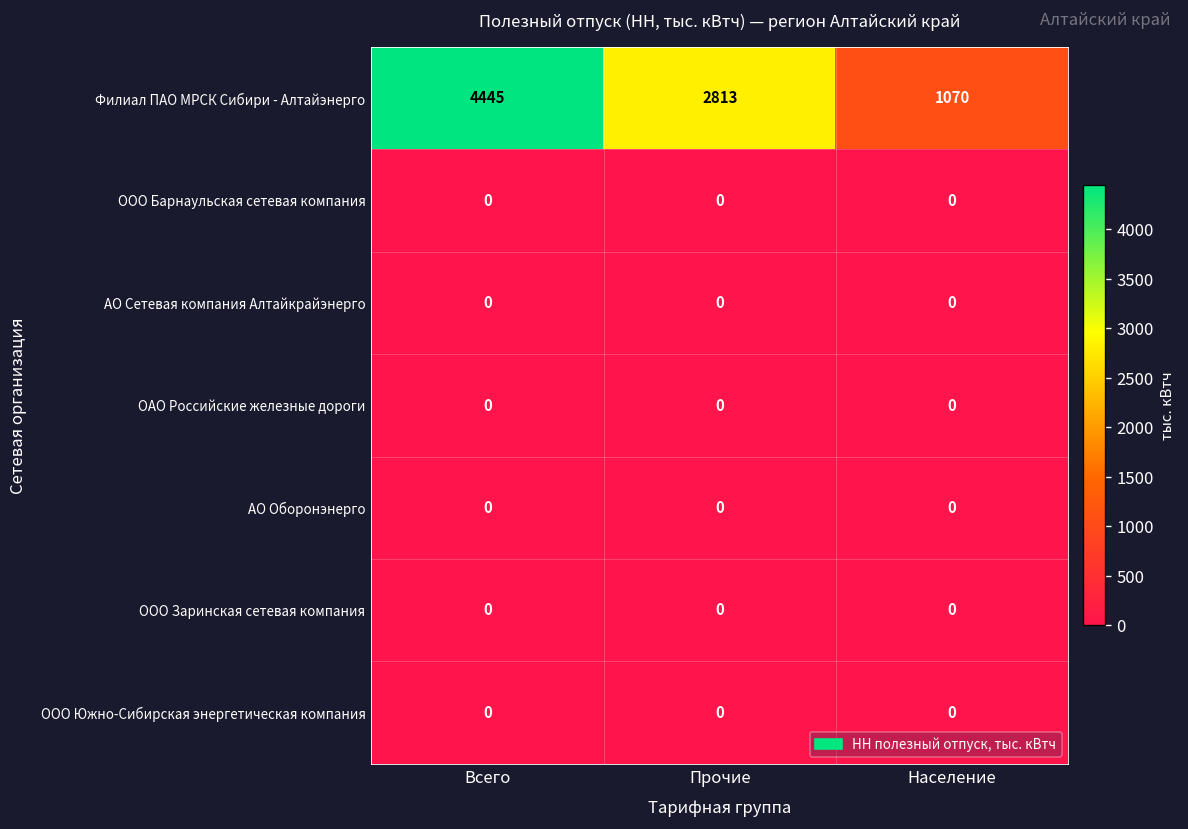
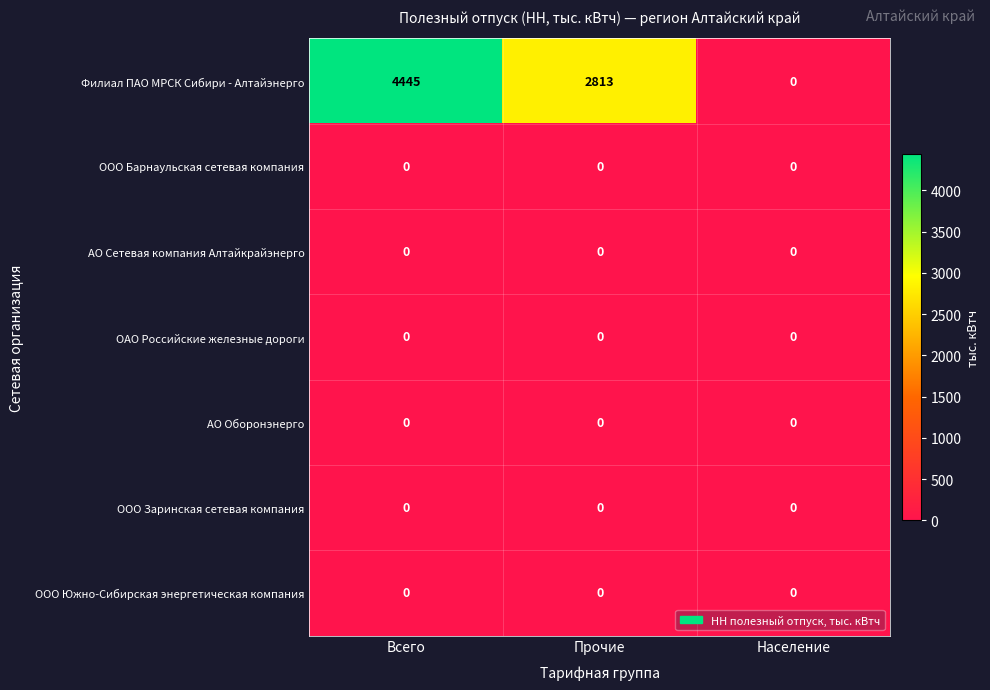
Филиал ПАО МРСК Сибири - Алтайэнерго, Население: 1070 -> 0
